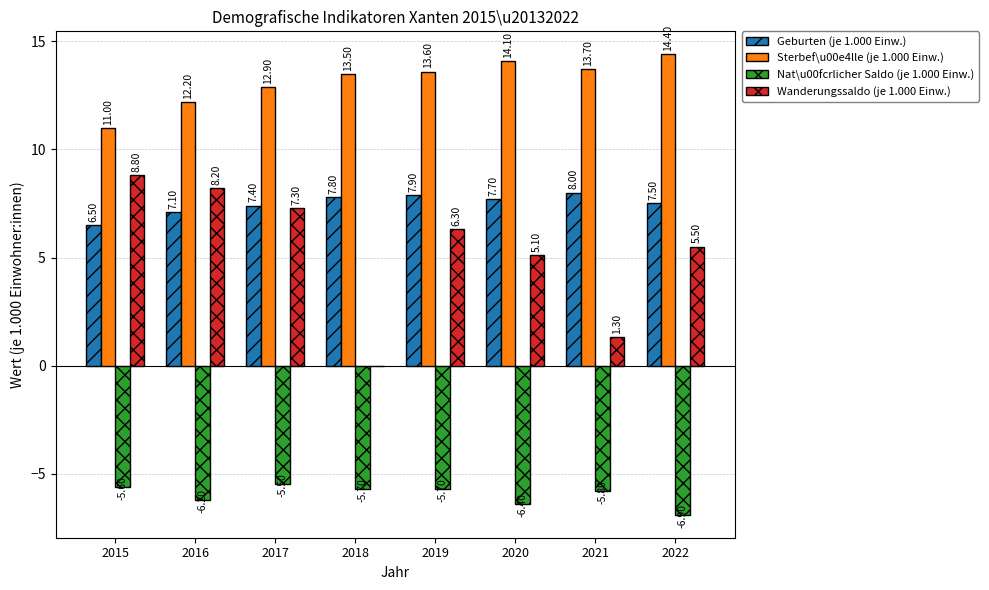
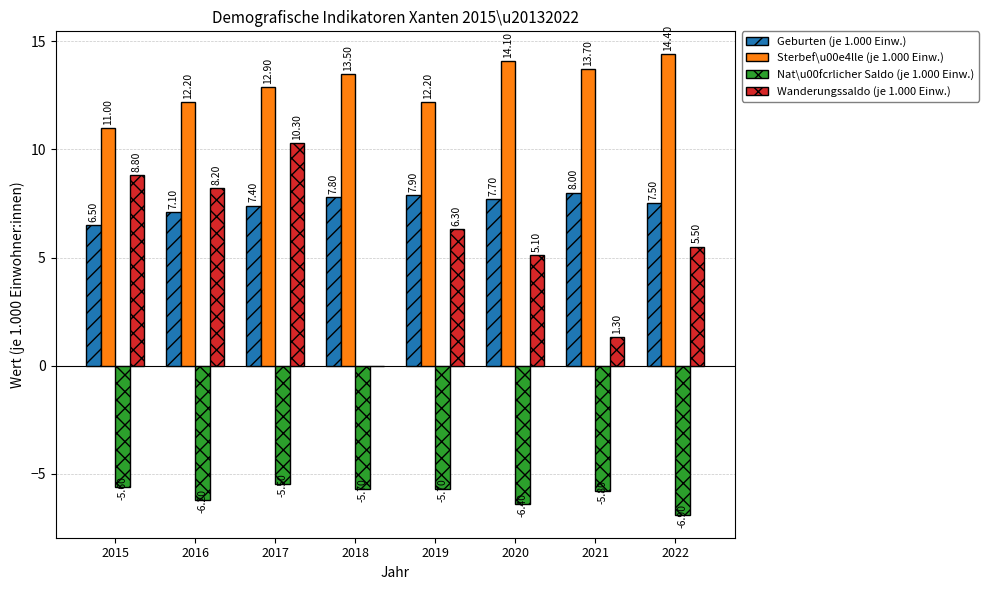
Wanderungssaldo (je 1.000 Einw.), 2017: 7.30 -> 10.30
Sterbef\u00e4lle (je 1.000 Einw.), 2019: 13.60 -> 12.20
